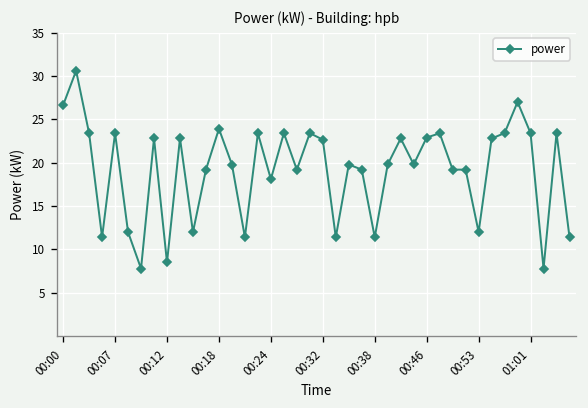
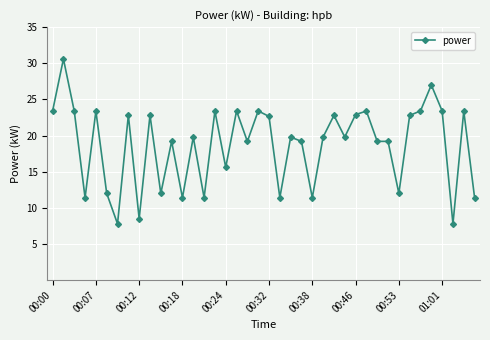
00:00: 27 -> 23
00:18: 24 -> 11
00:24: 18 -> 16
